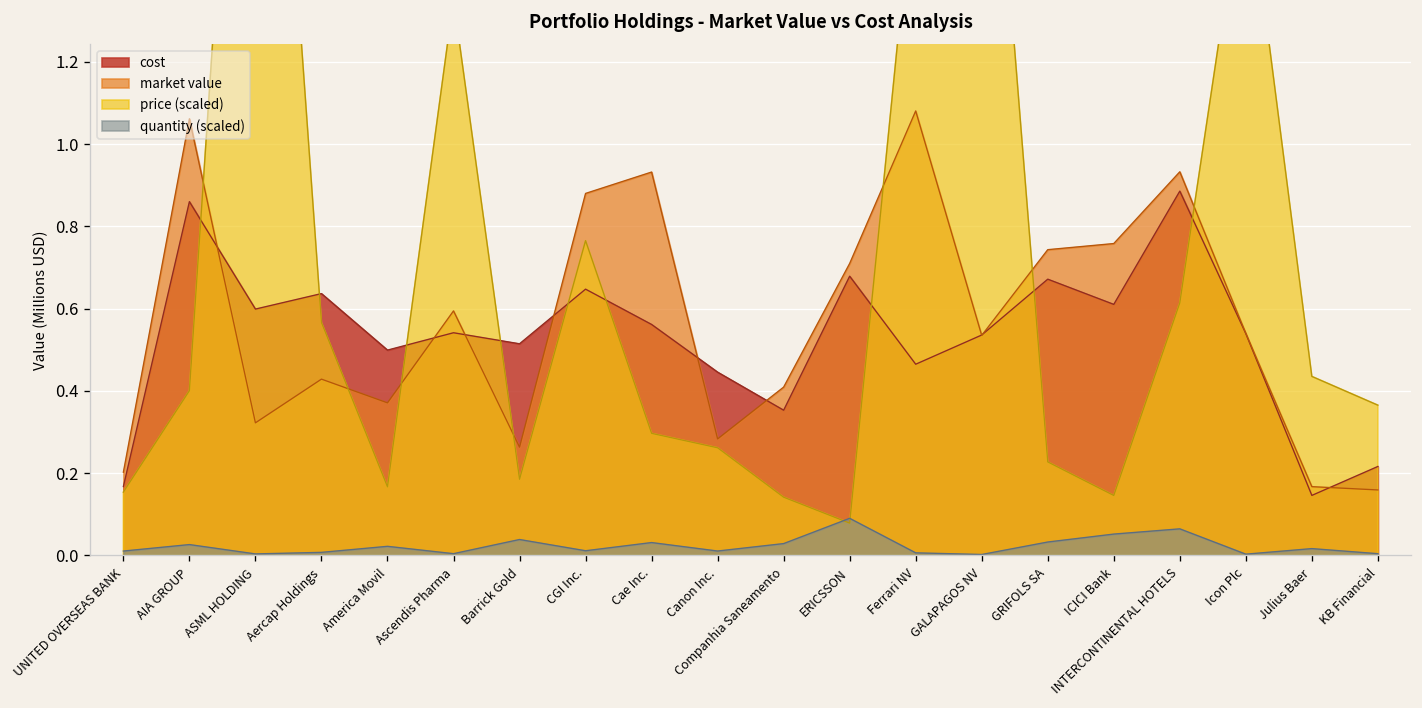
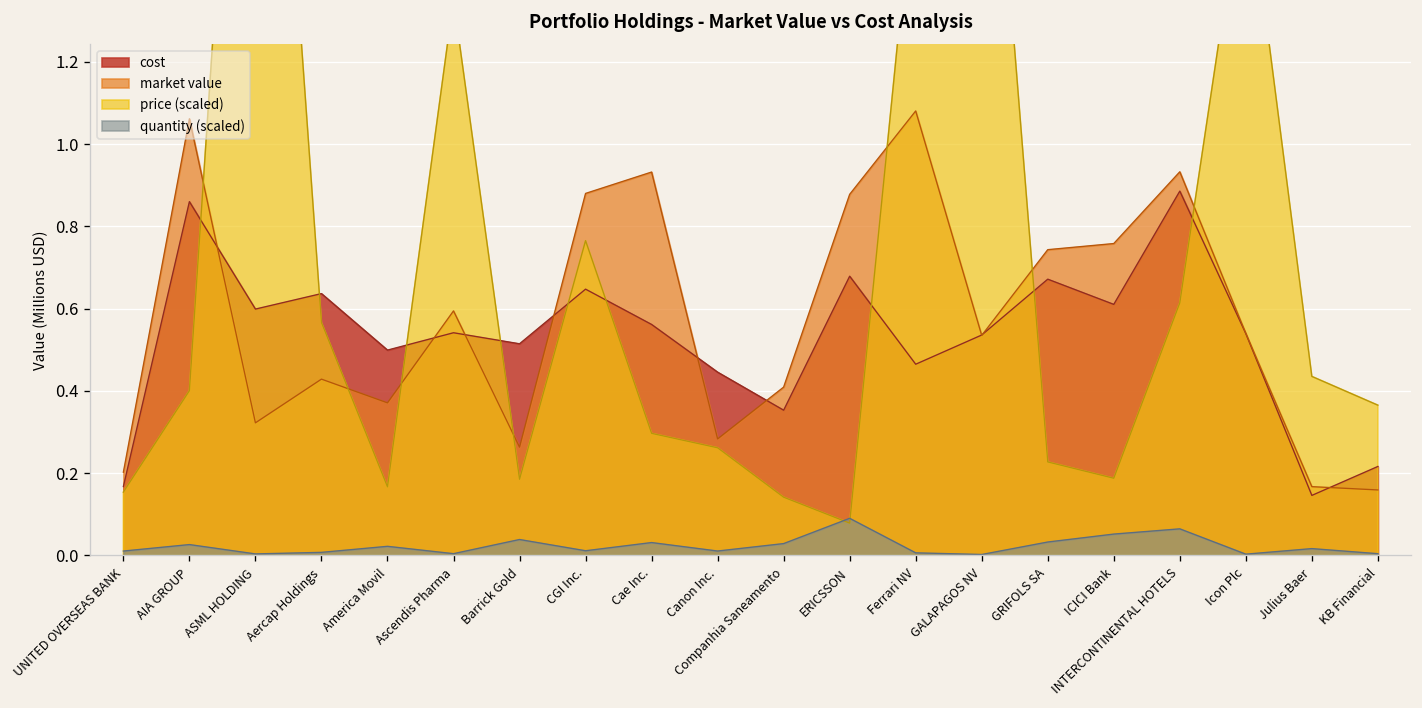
market value, ERICSSON: 0.71 -> 0.88
price (scaled), ICICI Bank: 0.15 -> 0.19
